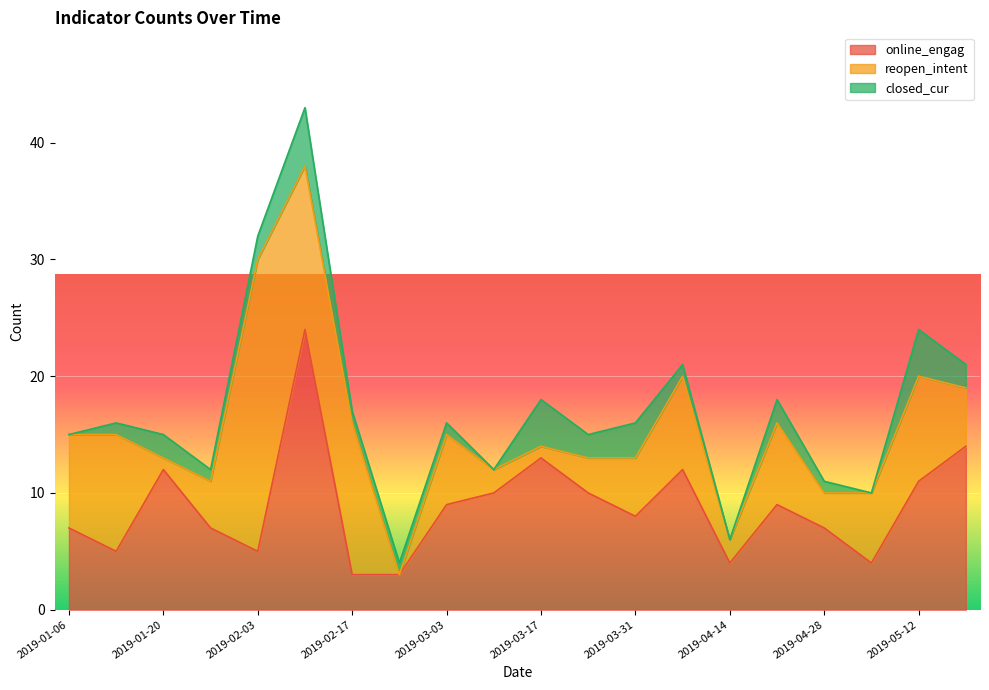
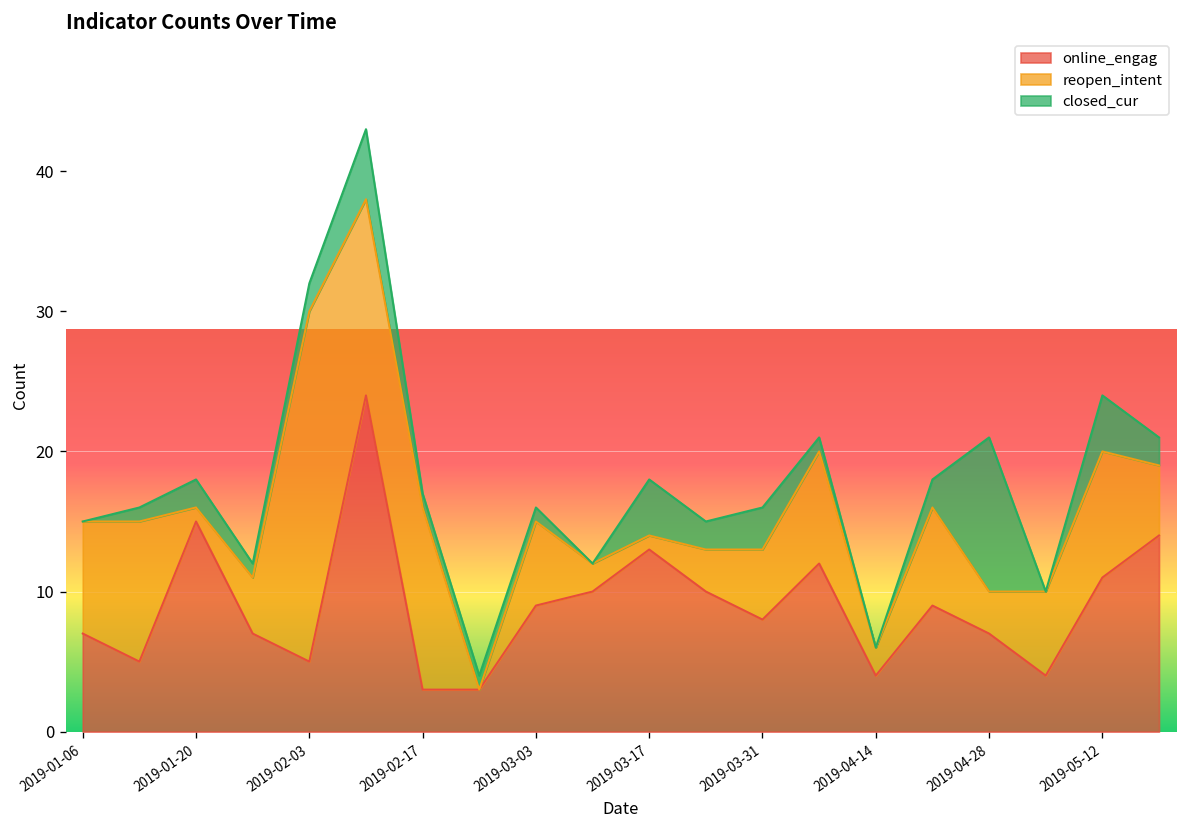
online_engag, 2019-01-20: 12 -> 15
closed_cur, 2019-04-28: 1 -> 11
